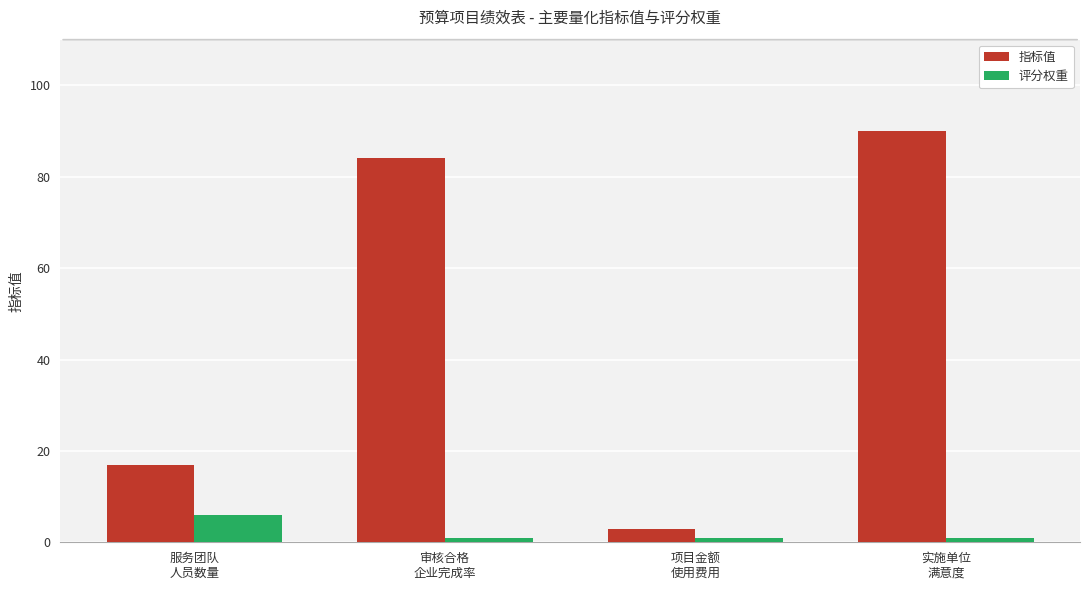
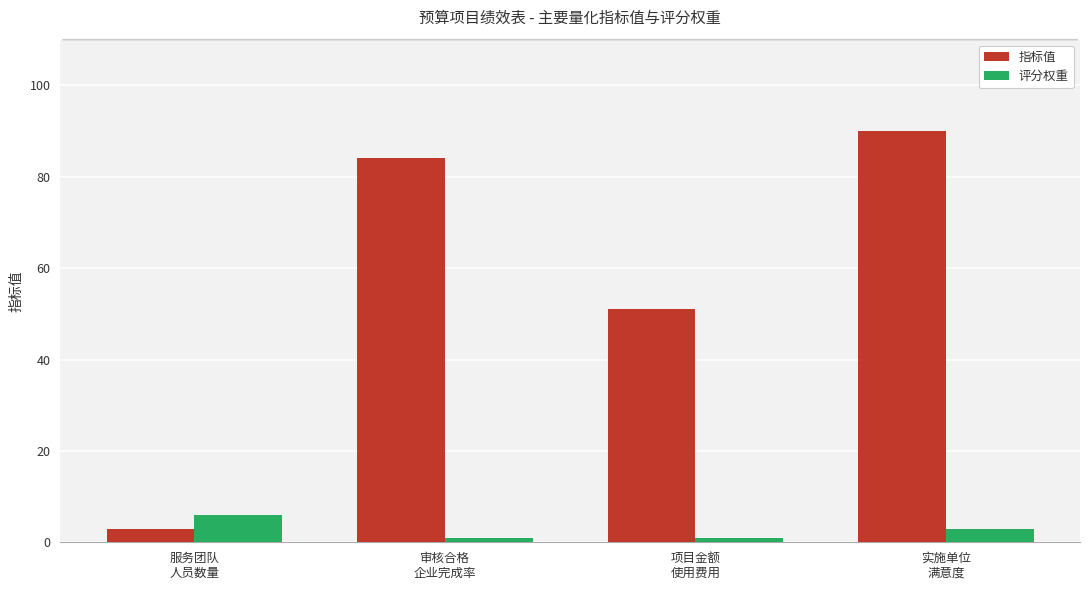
指标值, 服务团队 人员数量: 17 -> 3
指标值, 项目金额 使用费用: 3 -> 51
评分权重, 实施单位 满意度: 1 -> 3
